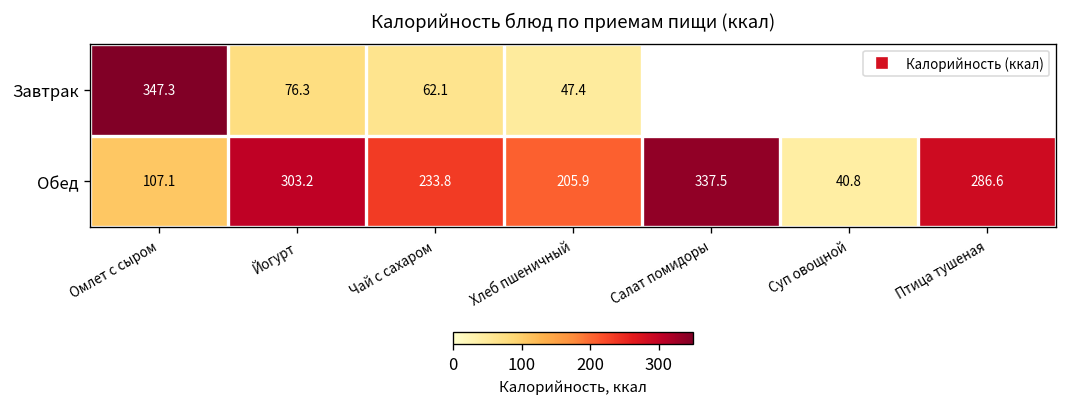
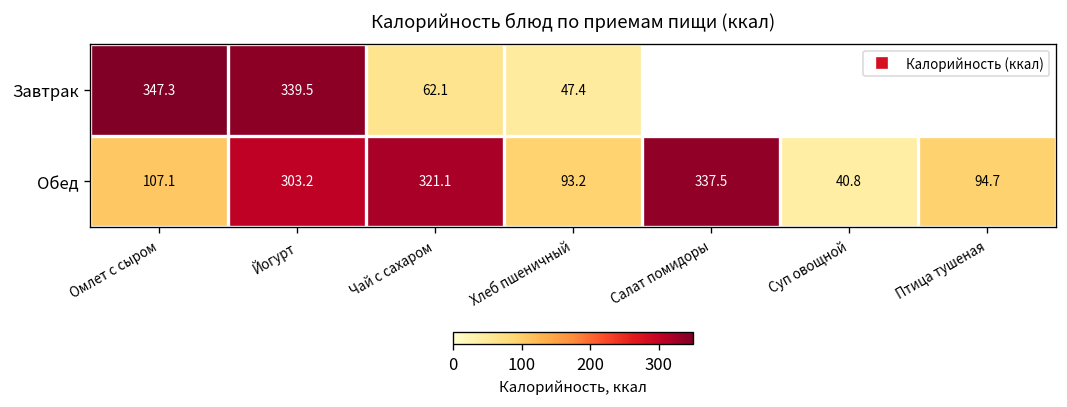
Завтрак, Йогурт: 76.3 -> 339.5
Обед, Чай с сахаром: 233.8 -> 321.1
Обед, Хлеб пшеничный: 205.9 -> 93.2
Обед, Птица тушеная: 286.6 -> 94.7
